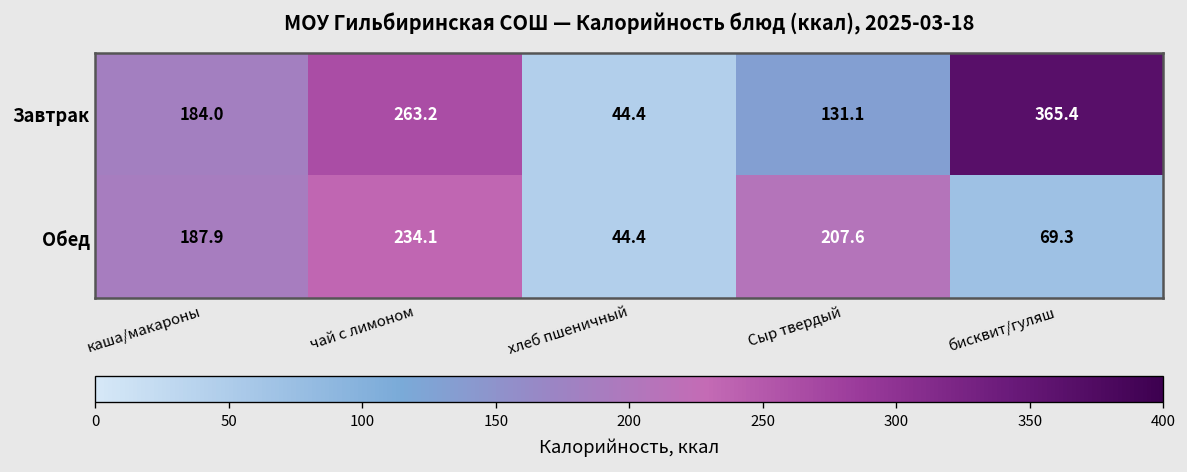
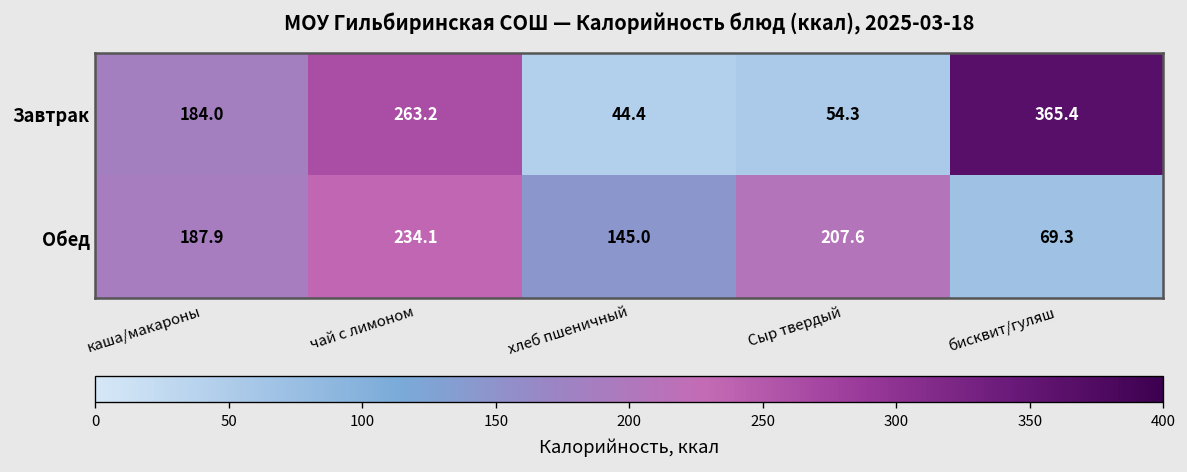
Завтрак, Сыр твердый: 131.1 -> 54.3
Обед, хлеб пшеничный: 44.4 -> 145.0
